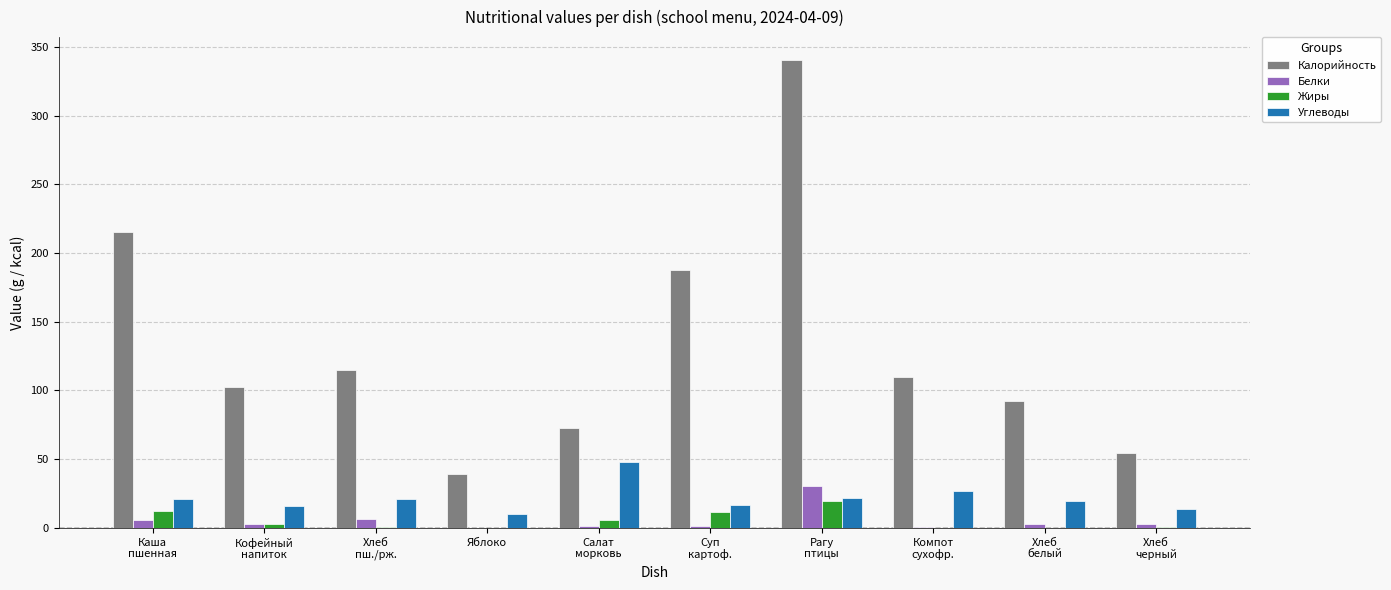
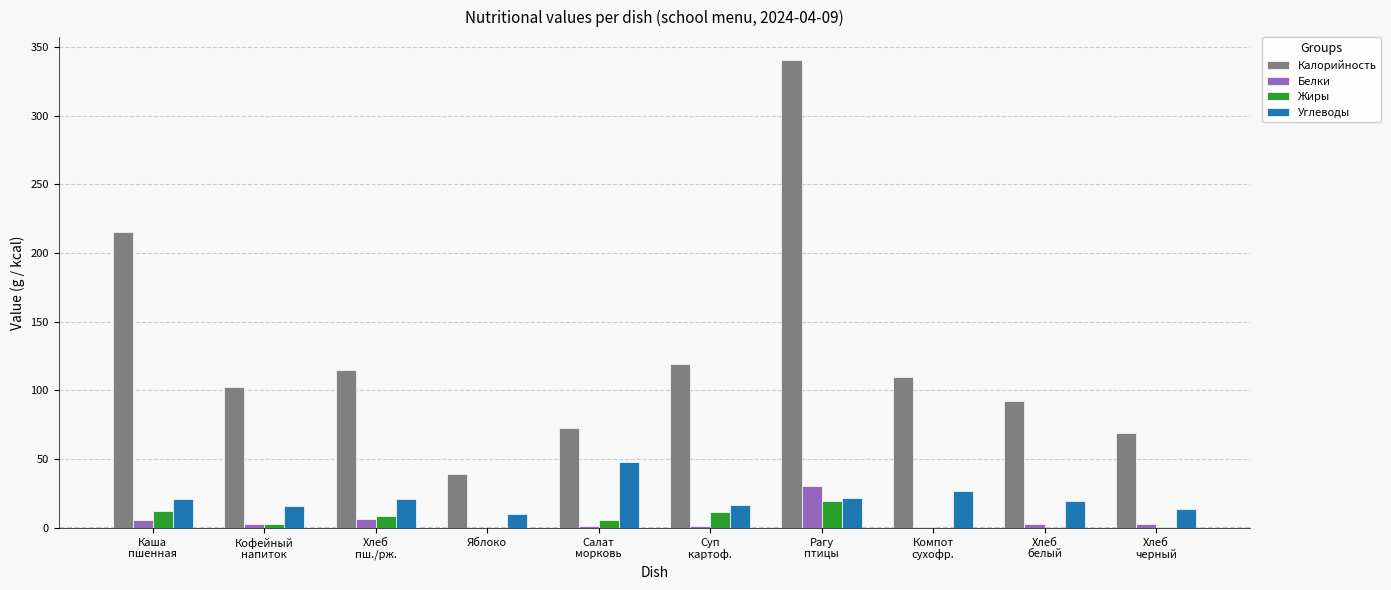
Жиры, Хлеб пш./рж.: 1 -> 9
Калорийность, Суп картоф.: 187 -> 119
Калорийность, Хлеб черный: 55 -> 69
